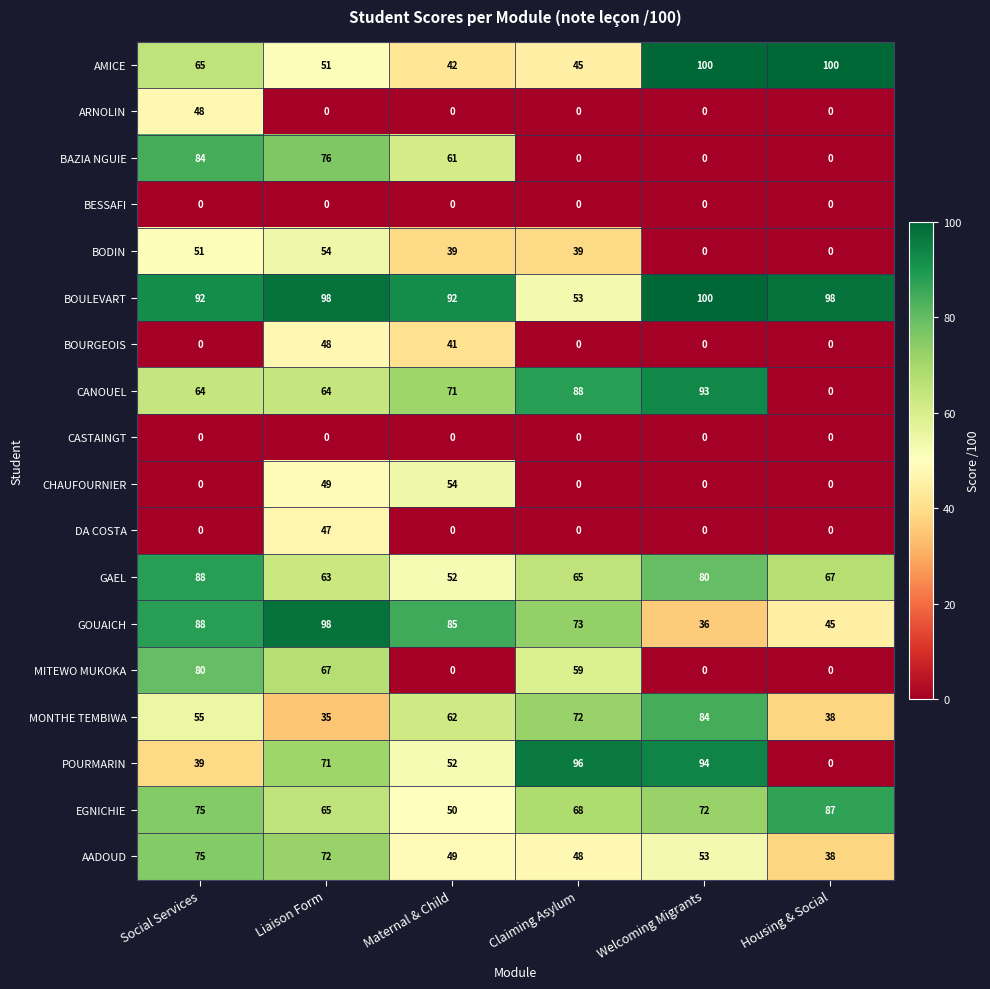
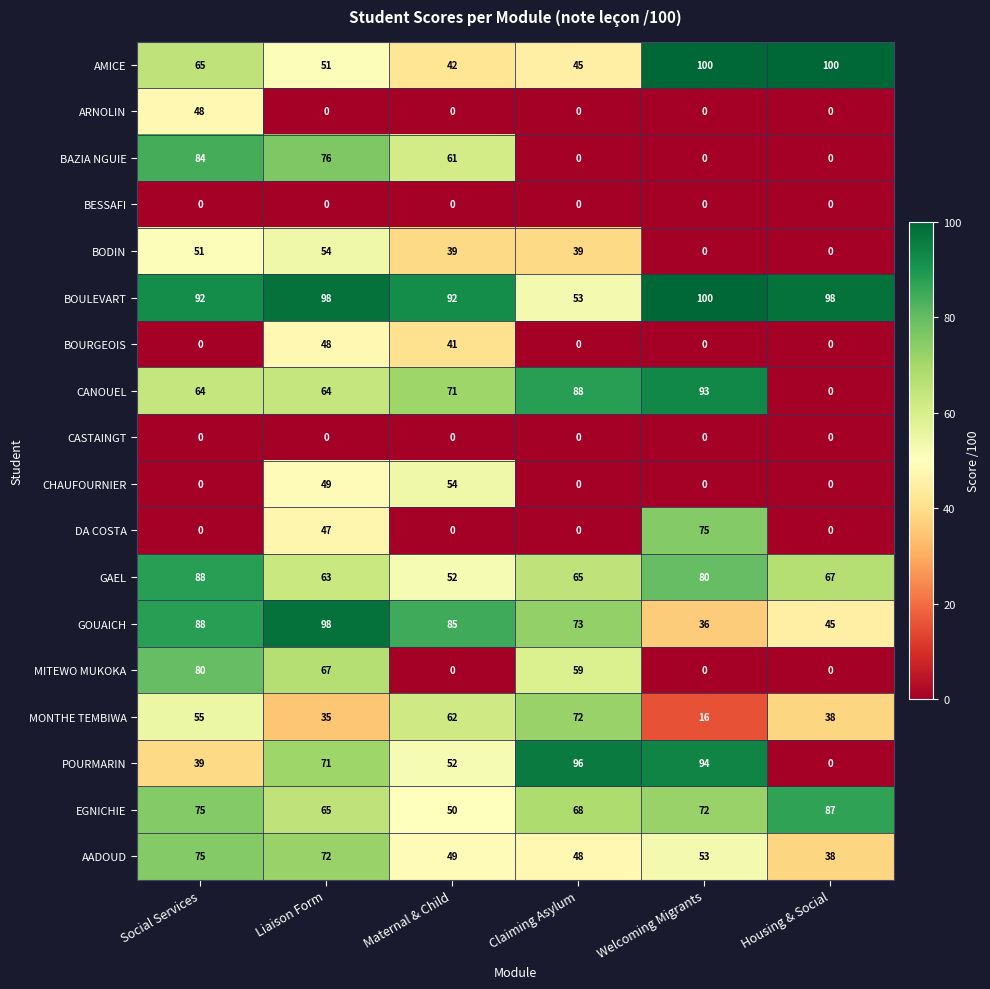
DA COSTA, Welcoming Migrants: 0 -> 75
MONTHE TEMBIWA, Welcoming Migrants: 84 -> 16
